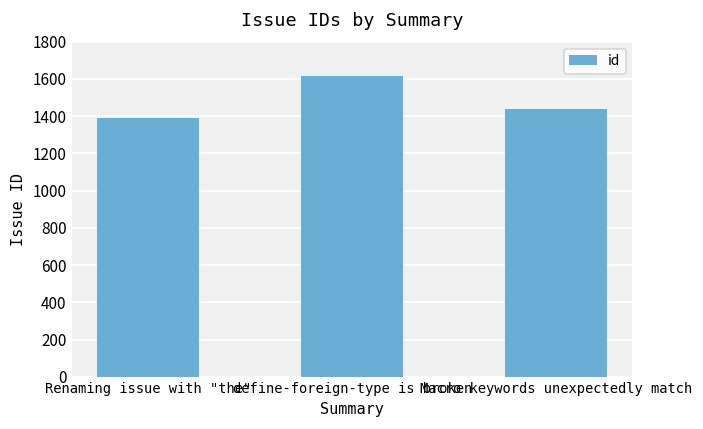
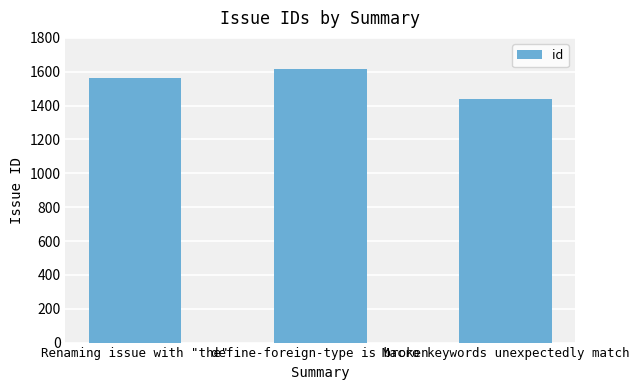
Renaming issue with "the": 1390 -> 1560
